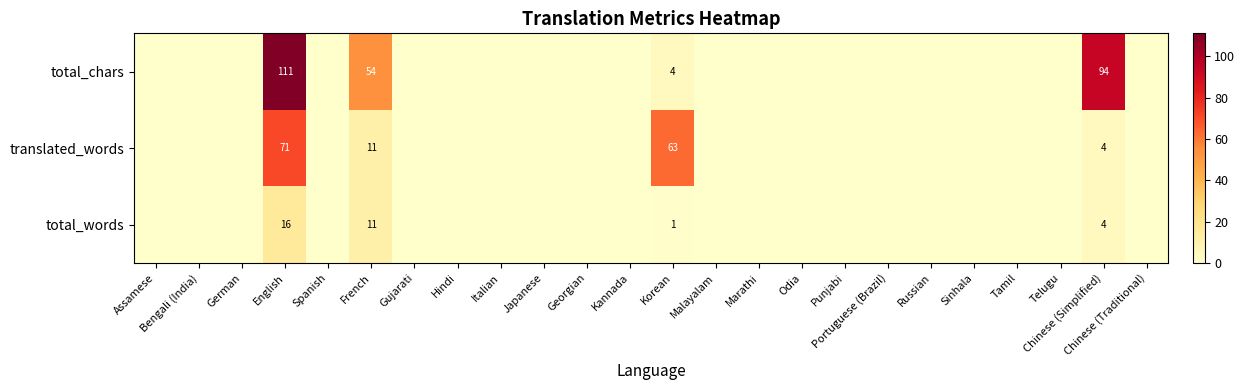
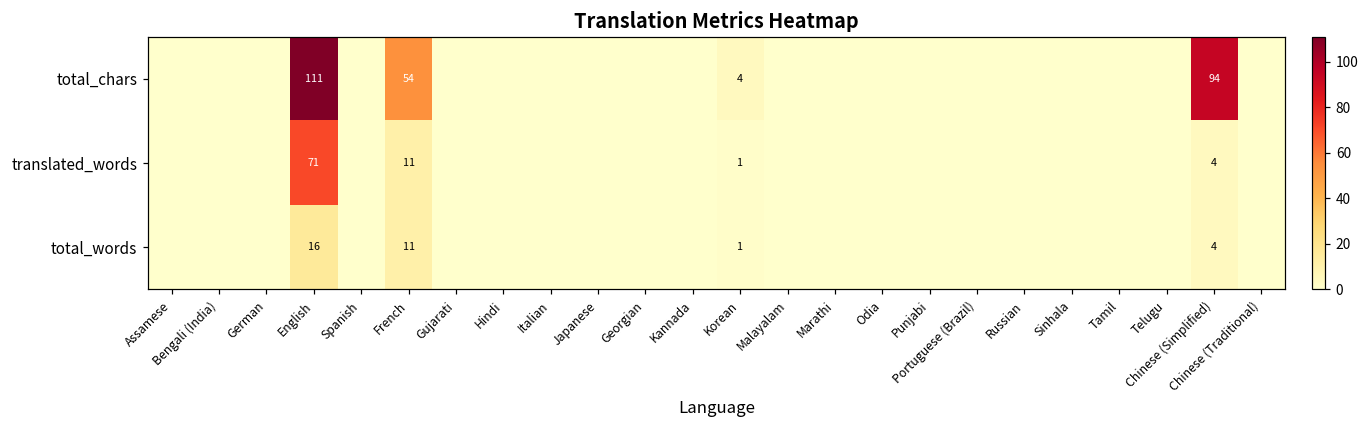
translated_words, Korean: 63 -> 1
